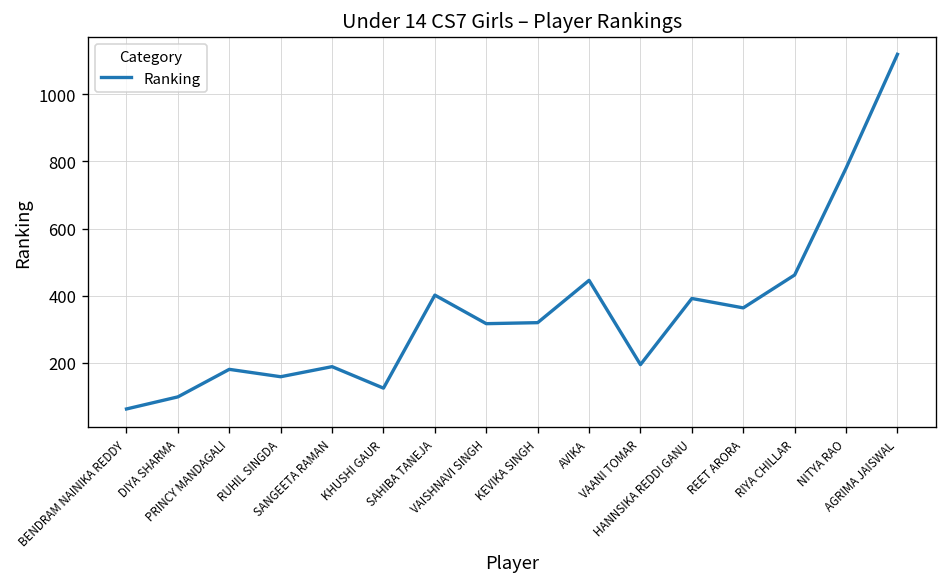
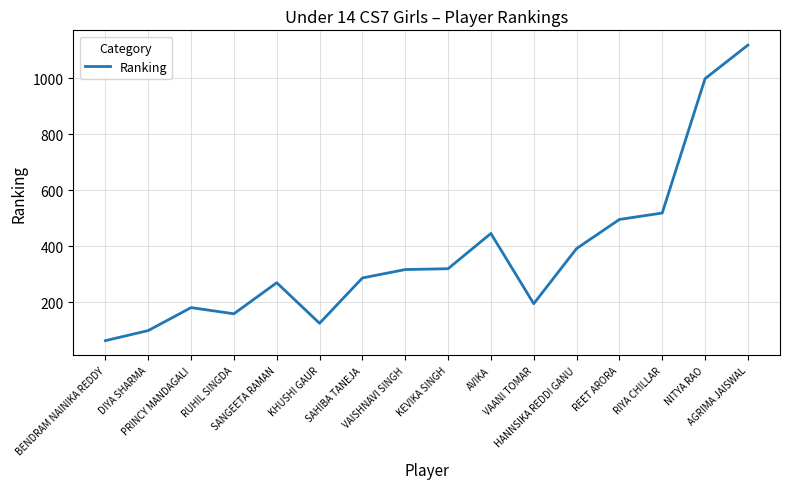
SANGEETA RAMAN: 190 -> 270
SAHIBA TANEJA: 400 -> 290
REET ARORA: 360 -> 500
RIYA CHILLAR: 460 -> 520
NITYA RAO: 780 -> 1000
